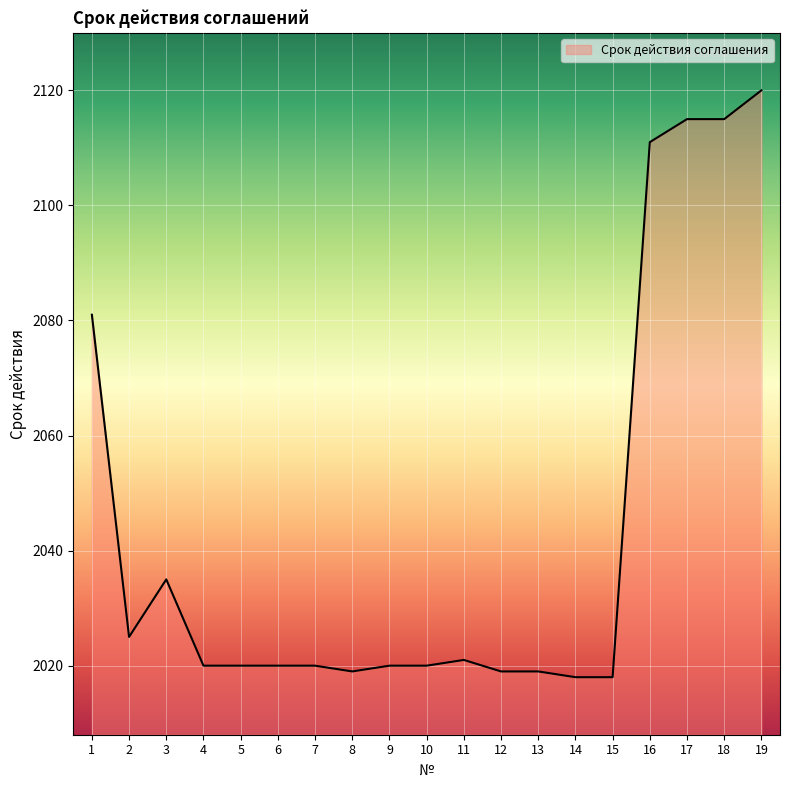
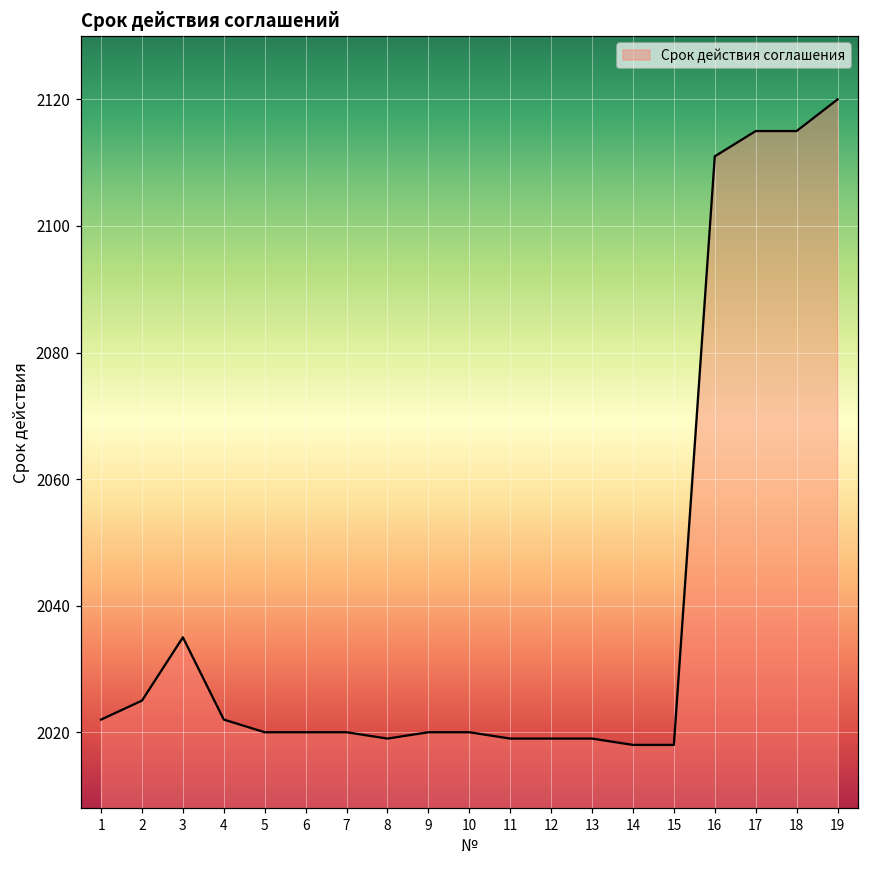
1: 2081 -> 2022
4: 2020 -> 2022
11: 2021 -> 2019
